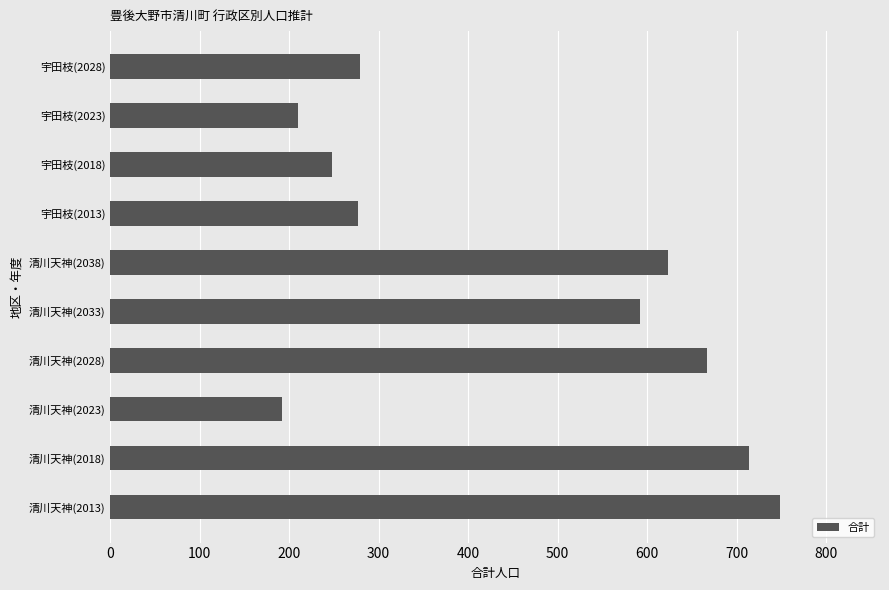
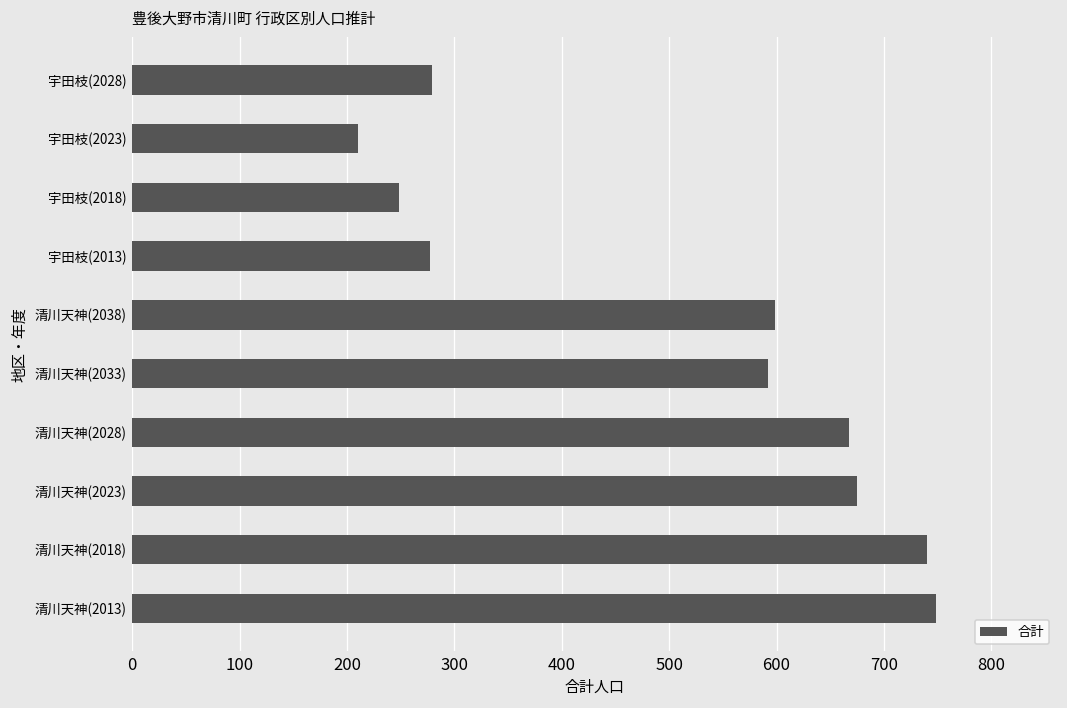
清川天神(2038): 620 -> 600
清川天神(2023): 190 -> 680
清川天神(2018): 710 -> 740
